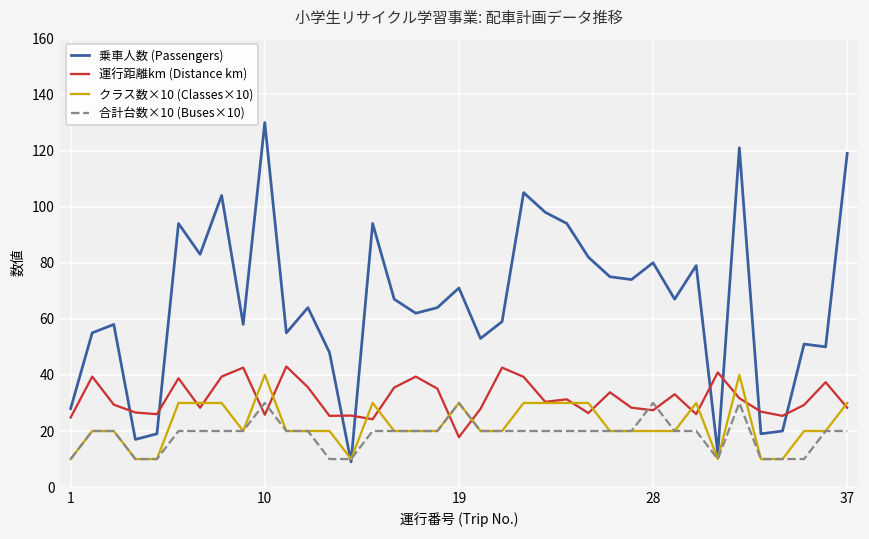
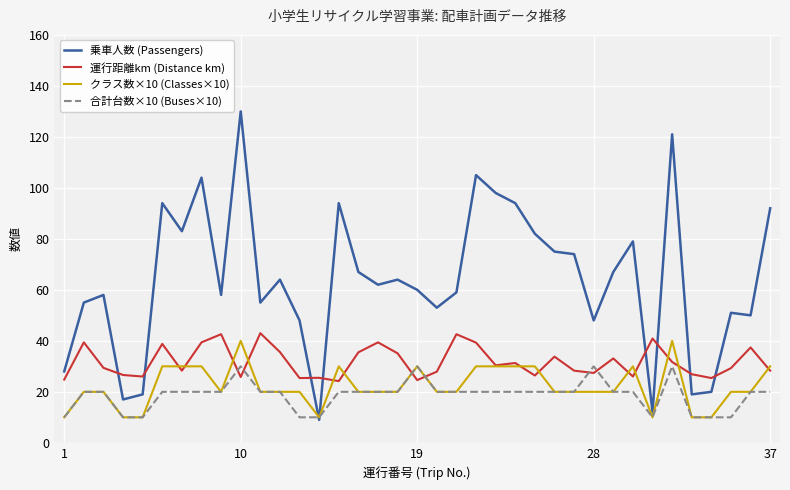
乗車人数 (Passengers), 19: 71 -> 60
運行距離km (Distance km), 19: 18 -> 25
乗車人数 (Passengers), 28: 80 -> 48
乗車人数 (Passengers), 37: 119 -> 92
